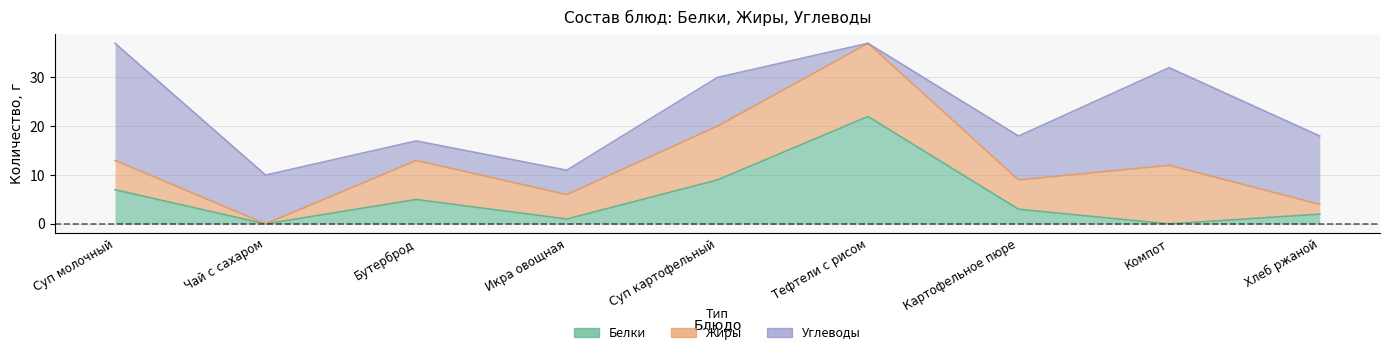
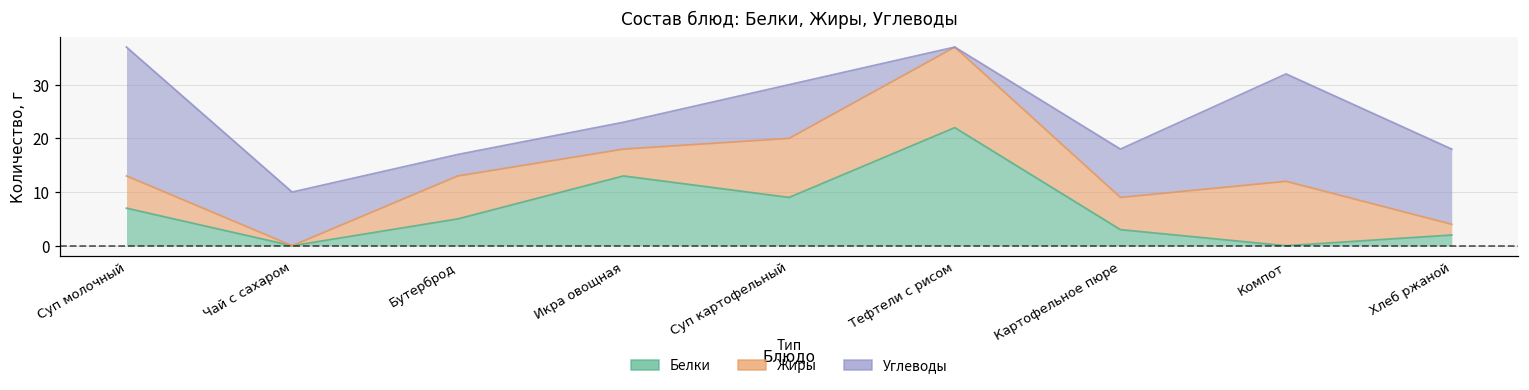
Белки, Икра овощная: 1 -> 13
